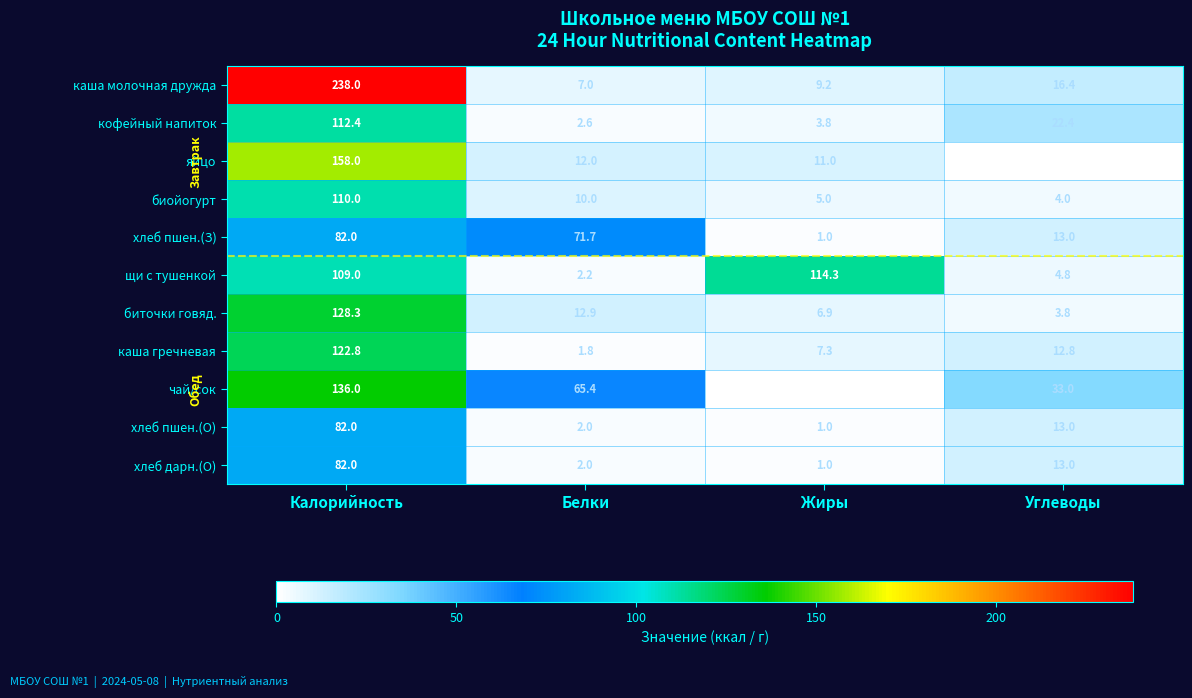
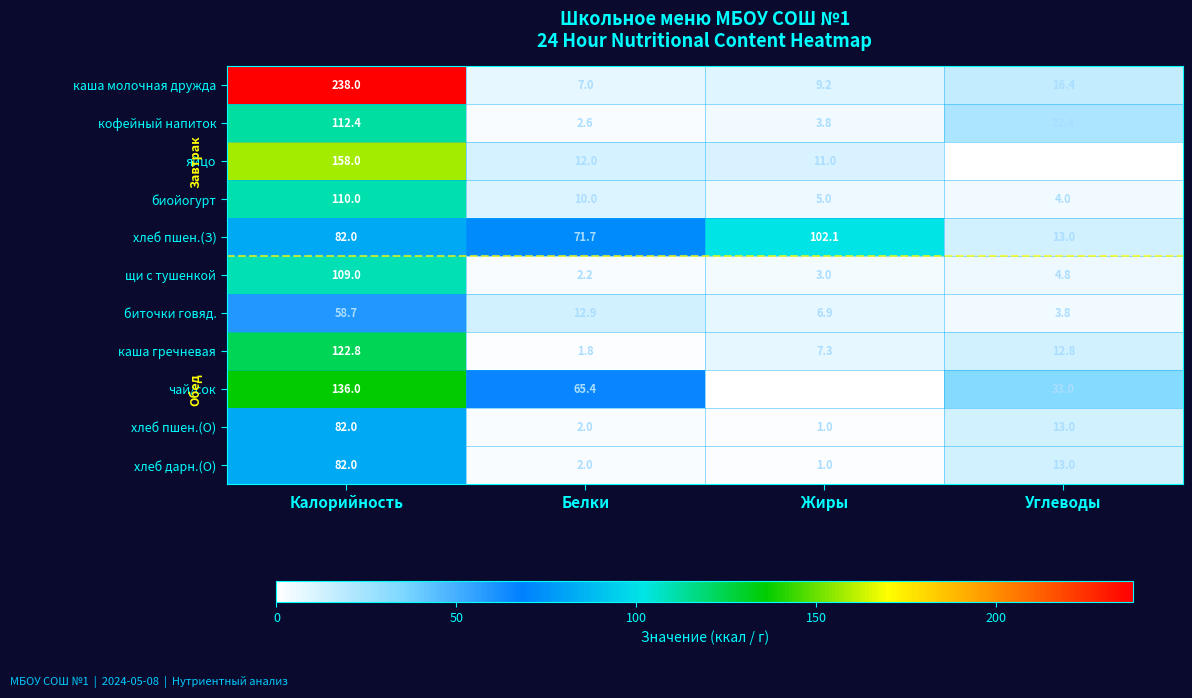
хлеб пшен.(З), Жиры: 1.0 -> 102.1
щи с тушенкой, Жиры: 114.3 -> 3.0
биточки говяд., Калорийность: 128.3 -> 58.7
